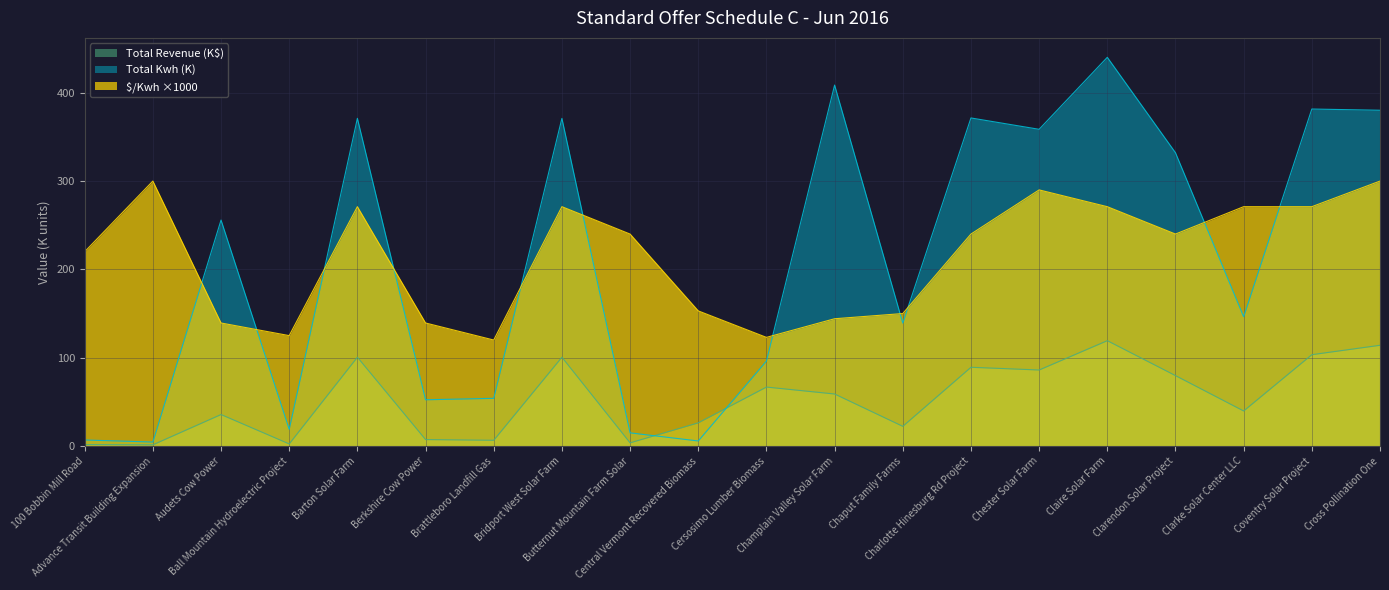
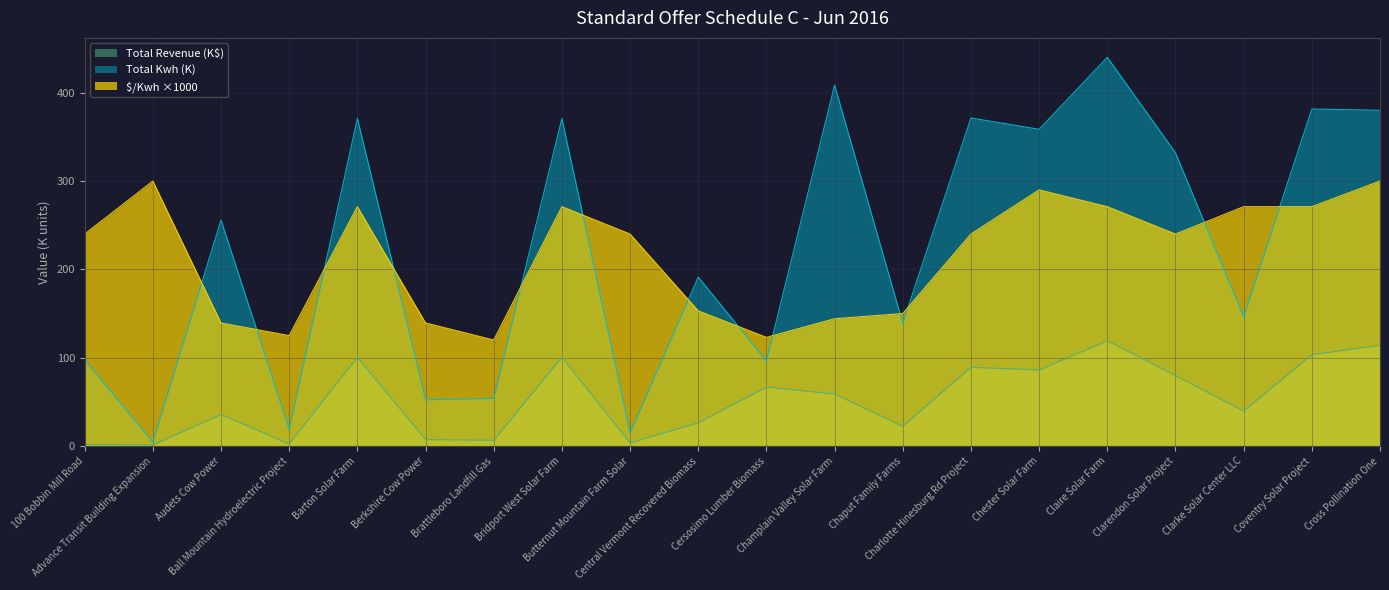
Total Kwh (K), 100 Bobbin Mill Road: 10 -> 100
$/Kwh ×1000, 100 Bobbin Mill Road: 220 -> 240
Total Kwh (K), Central Vermont Recovered Biomass: 10 -> 190
